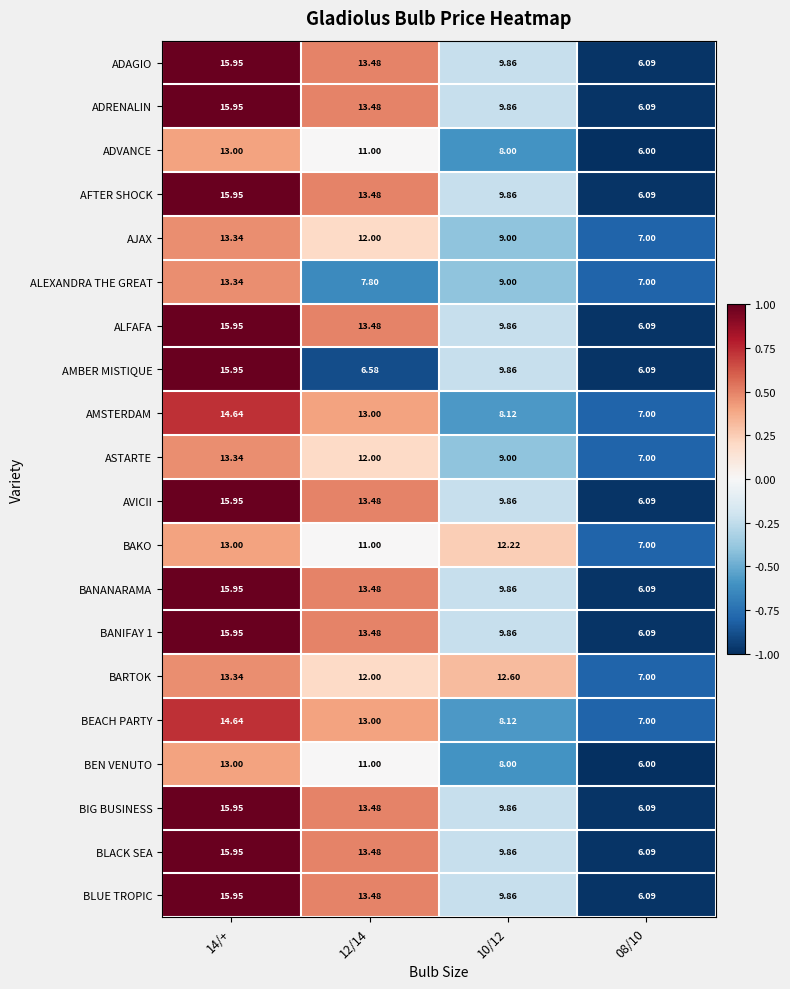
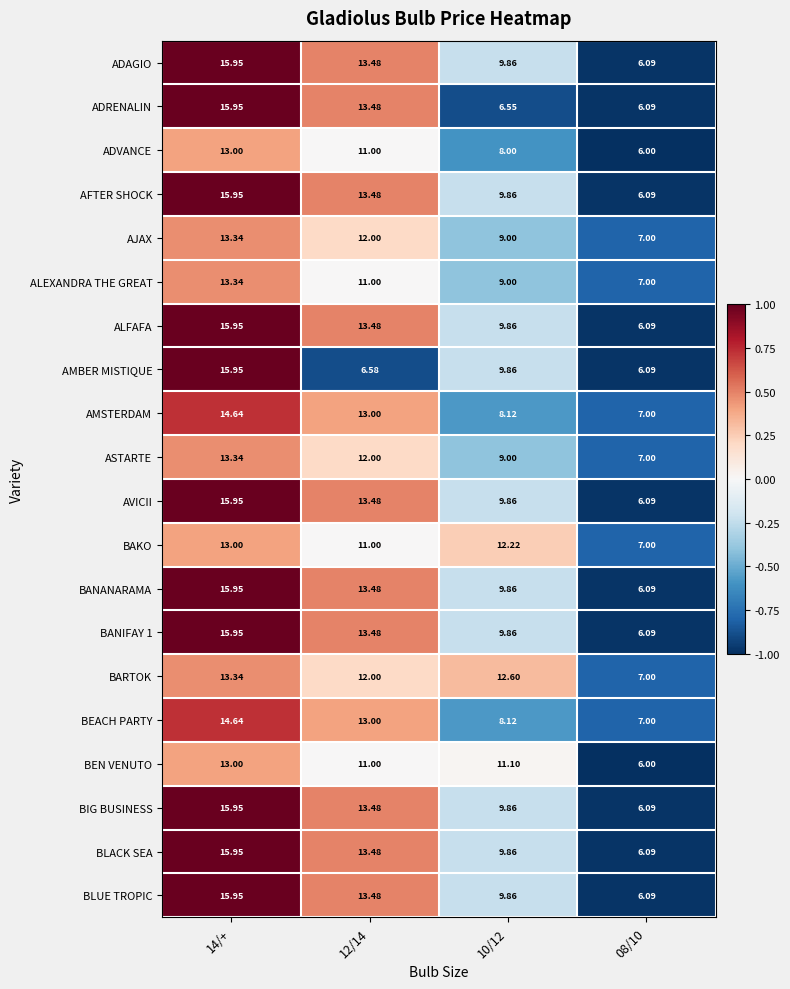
ADRENALIN, 10/12: 9.86 -> 6.55
ALEXANDRA THE GREAT, 12/14: 7.80 -> 11.00
BEN VENUTO, 10/12: 8.00 -> 11.10
